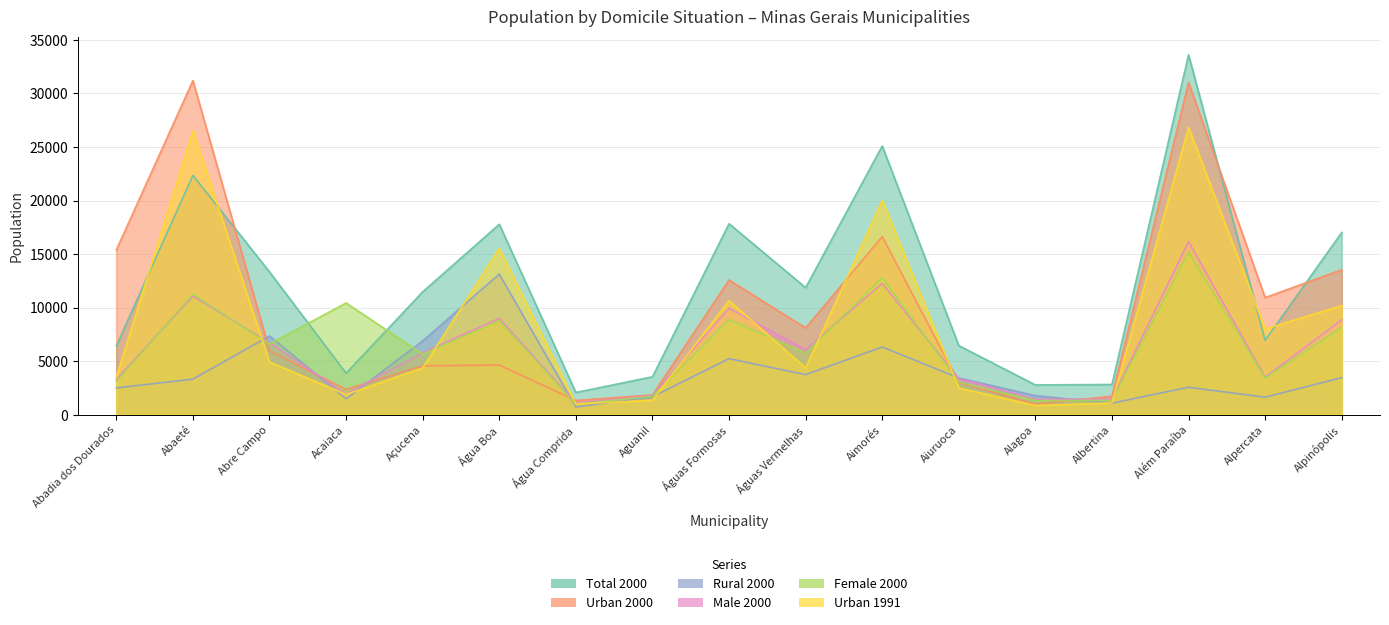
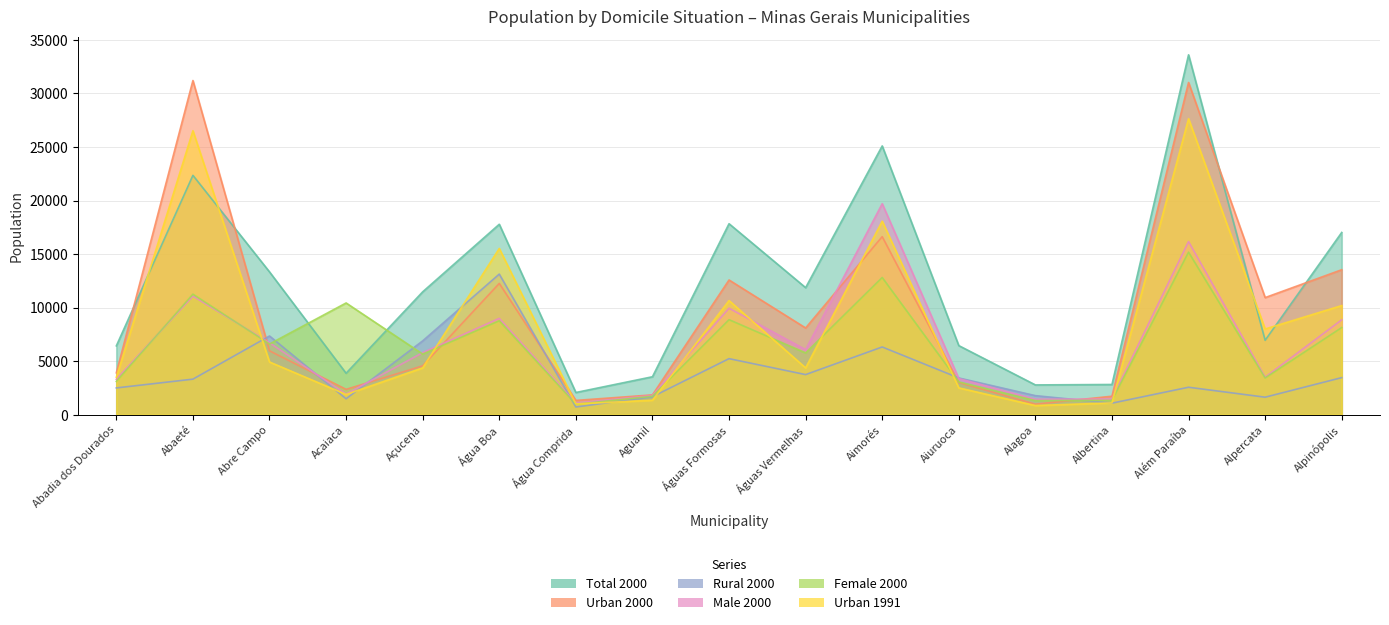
Urban 2000, Abadia dos Dourados: 15400 -> 3900
Urban 2000, Água Boa: 4700 -> 12300
Male 2000, Aimorés: 12300 -> 19700
Urban 1991, Aimorés: 20000 -> 18100
Urban 1991, Além Paraíba: 26900 -> 27600
